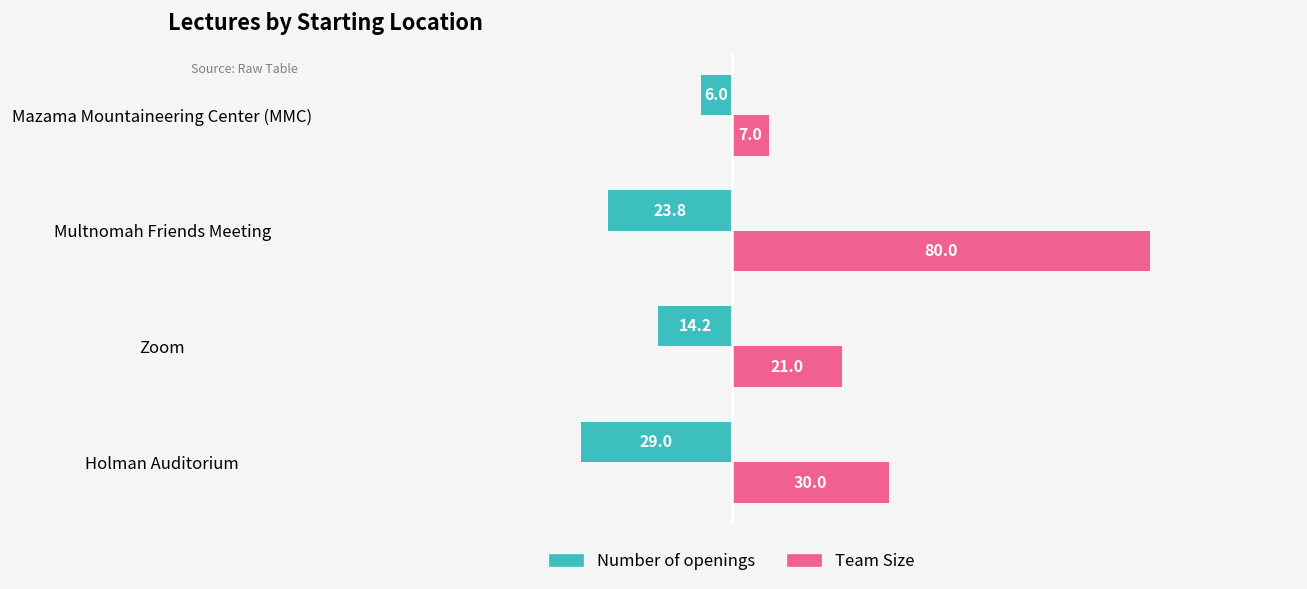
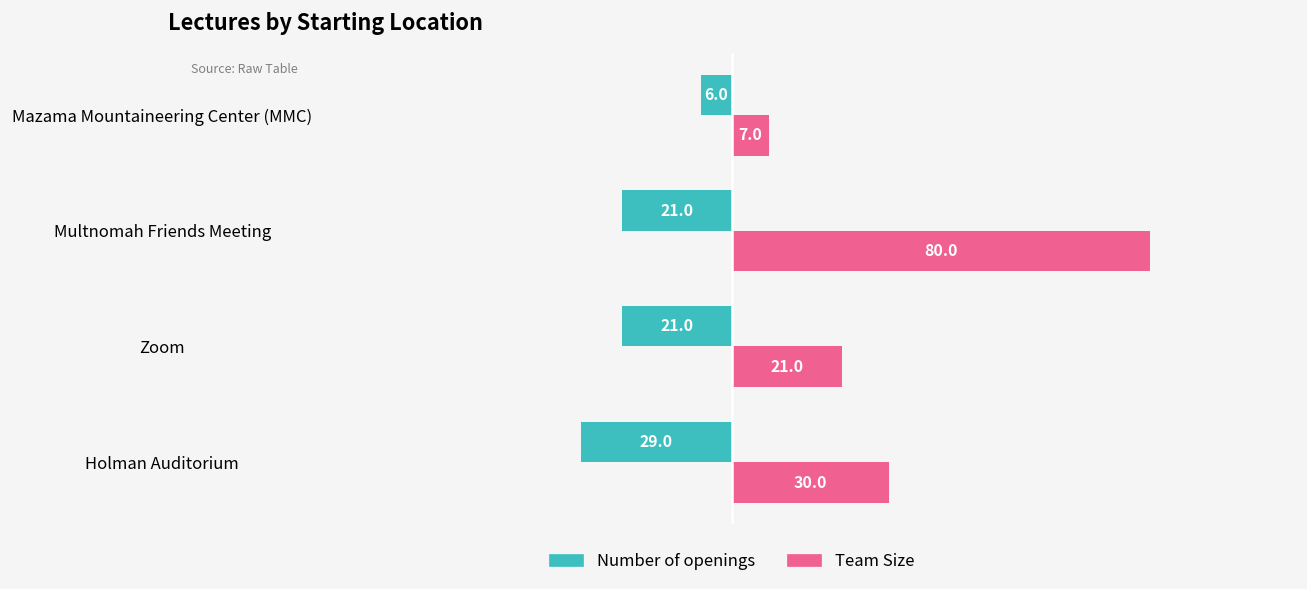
Number of openings, Multnomah Friends Meeting: 23.8 -> 21.0
Number of openings, Zoom: 14.2 -> 21.0
